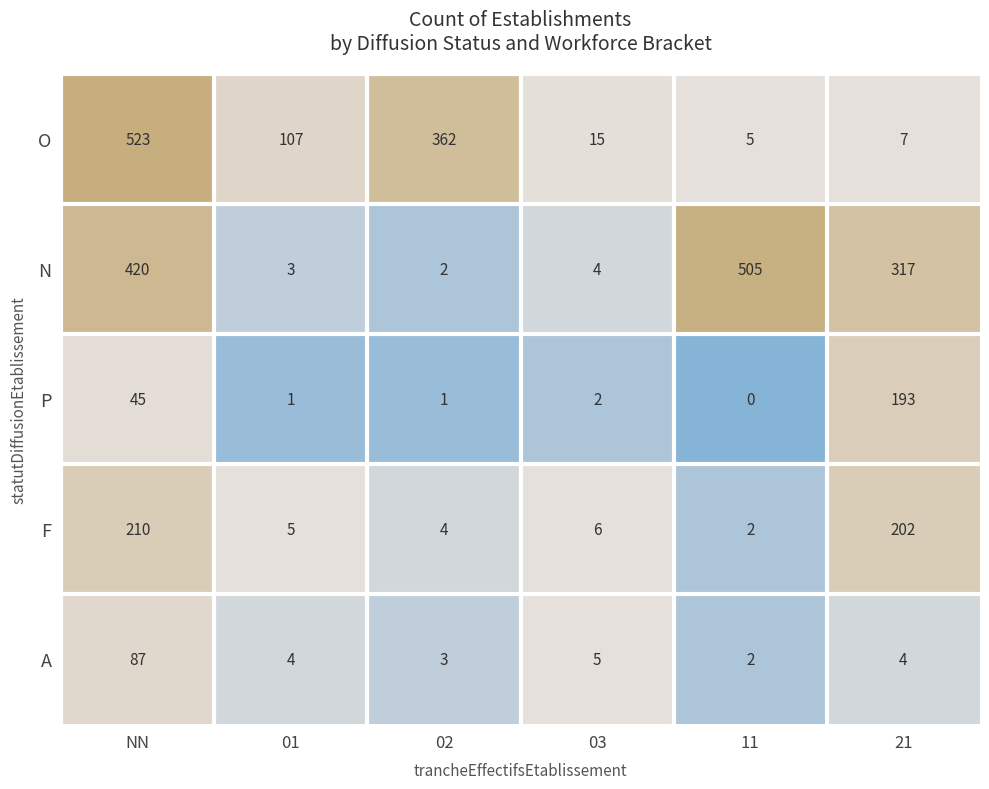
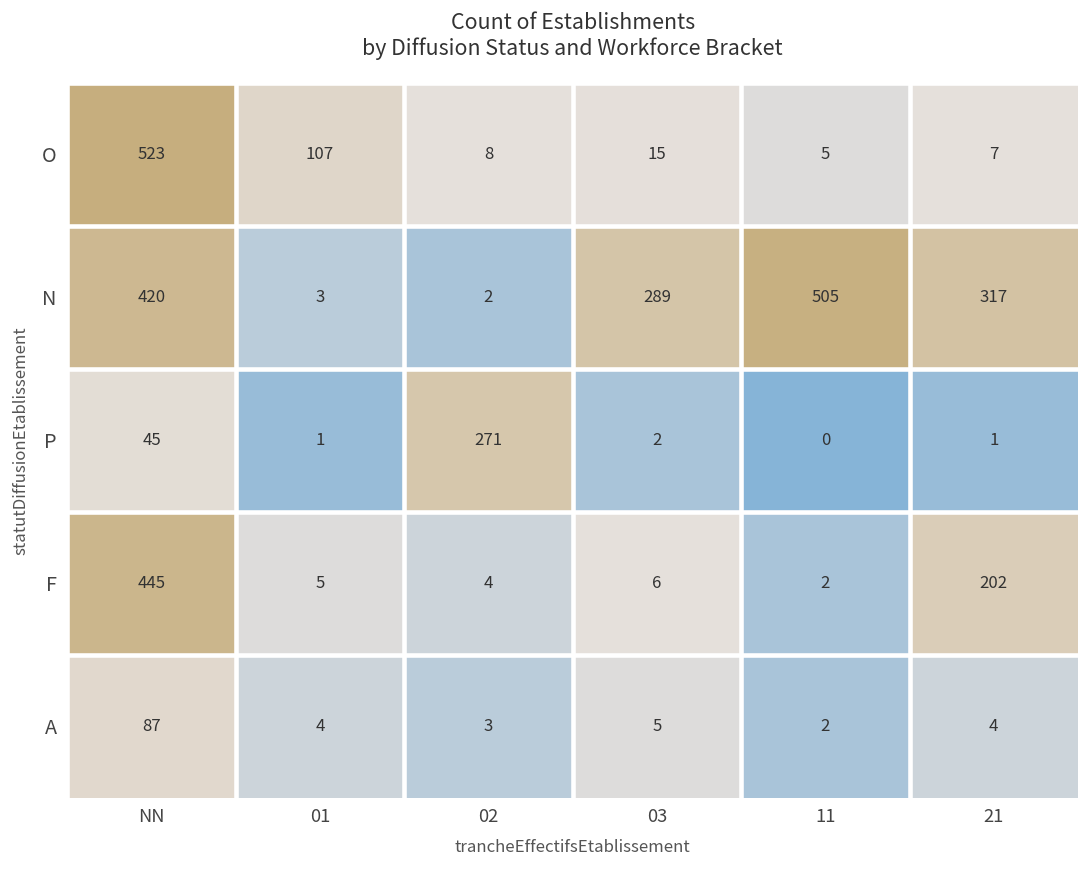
O, 02: 362 -> 8
N, 03: 4 -> 289
P, 02: 1 -> 271
P, 21: 193 -> 1
F, NN: 210 -> 445
